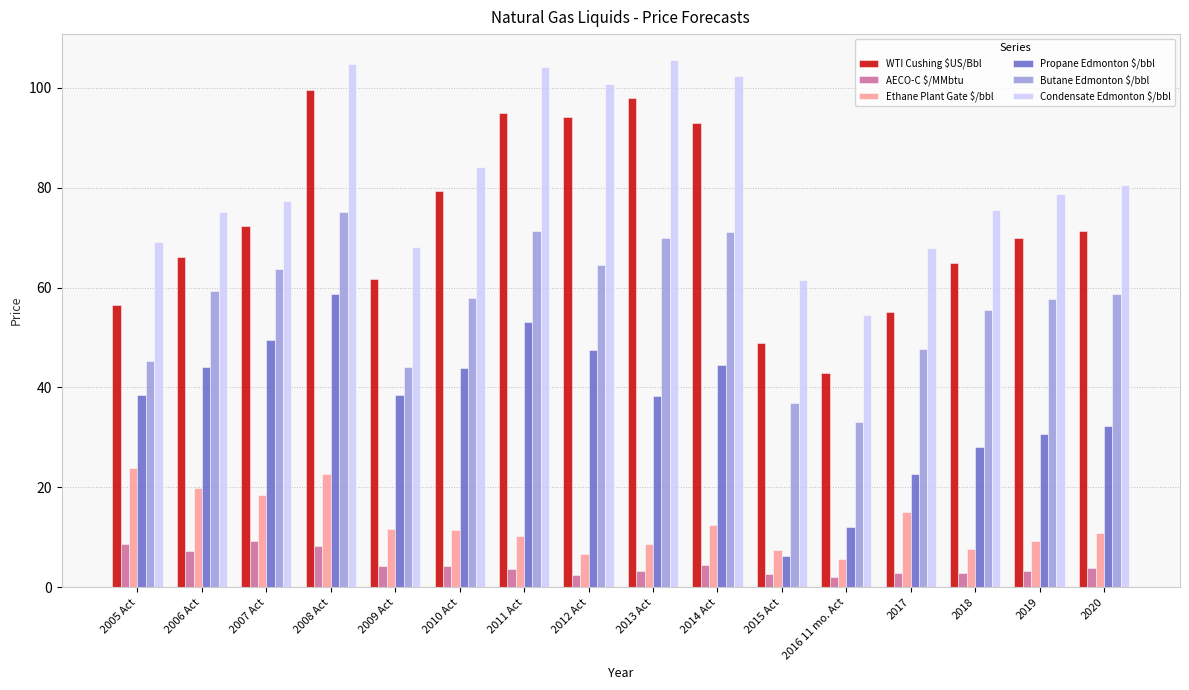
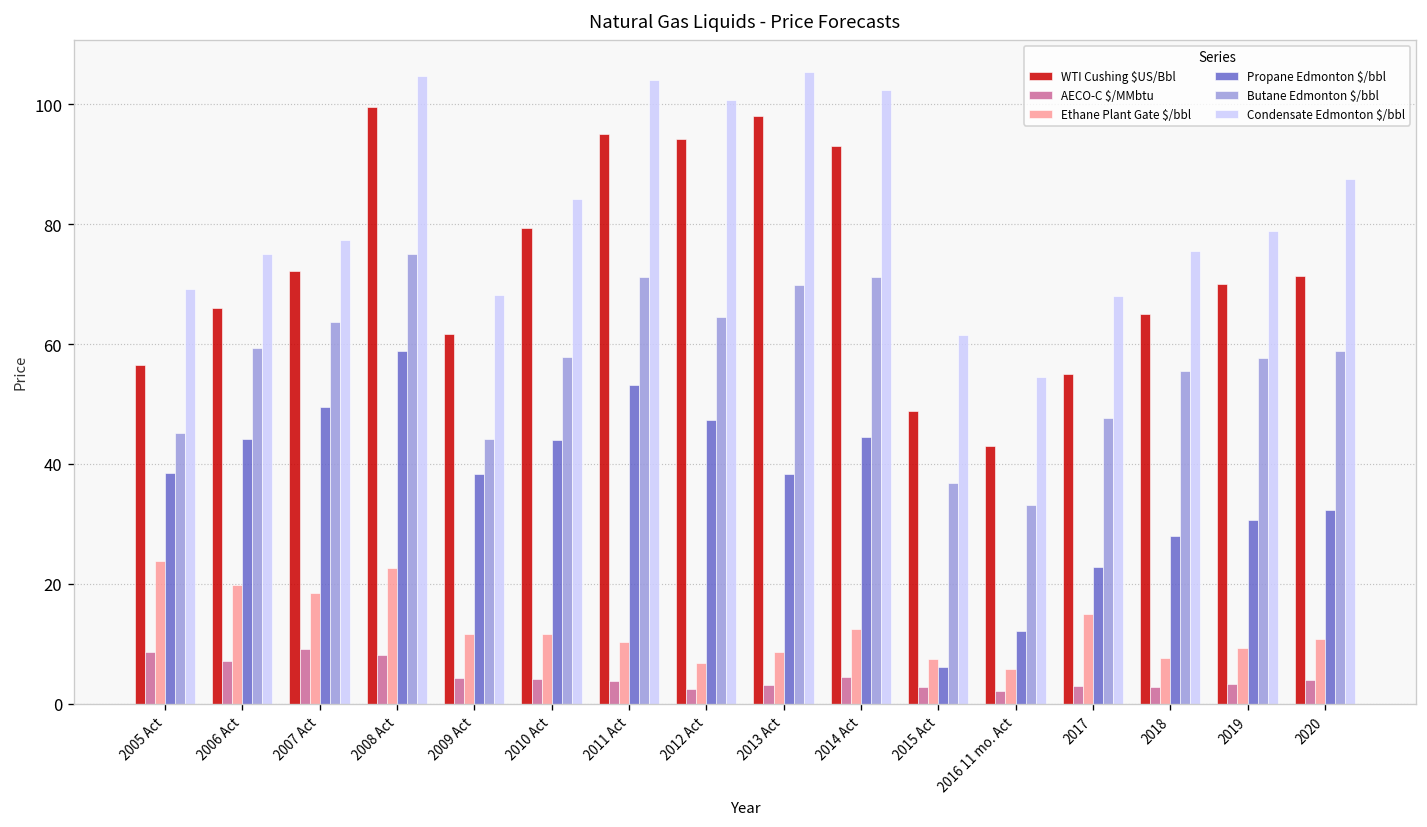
Condensate Edmonton $/bbl, 2020: 80 -> 88
